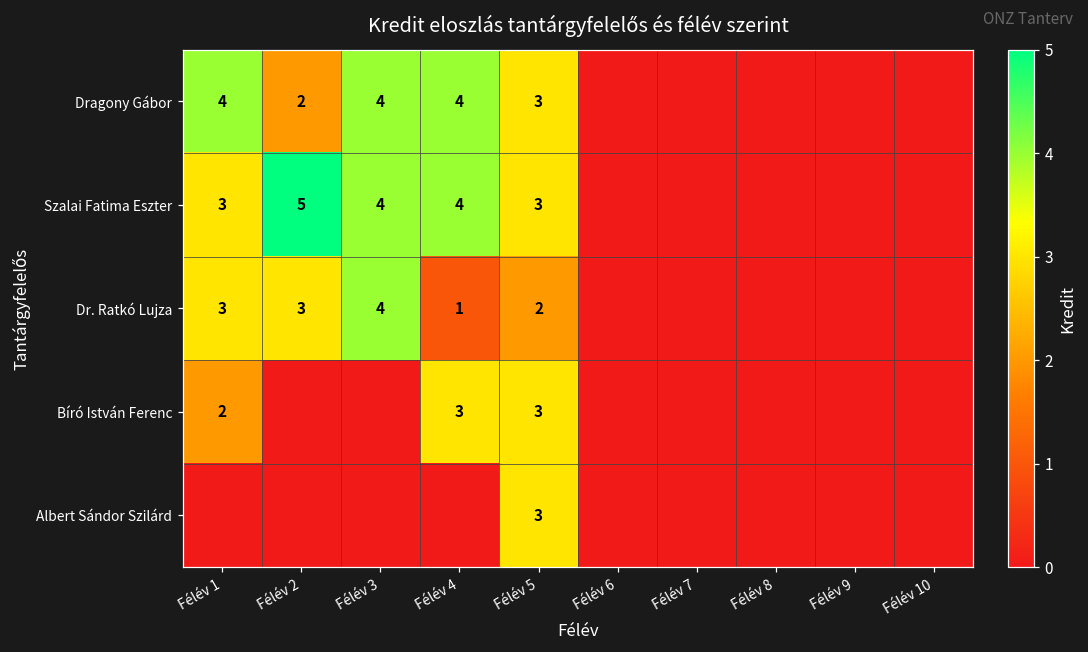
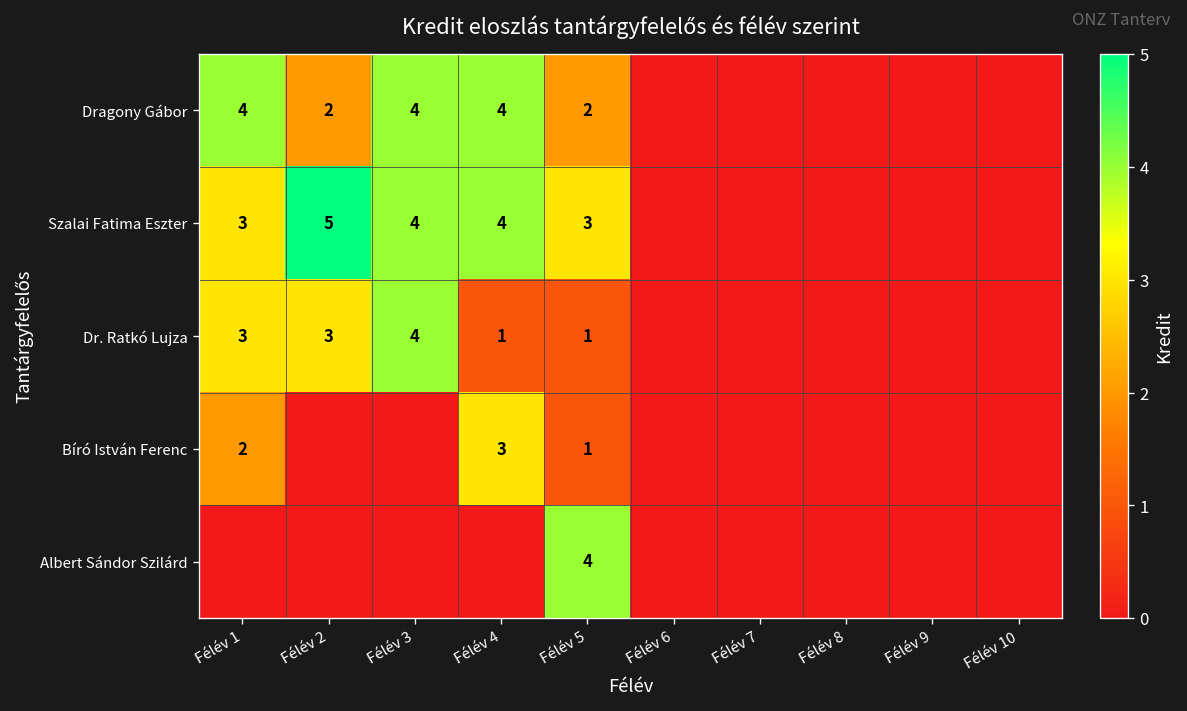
Dragony Gábor, Félév 5: 3 -> 2
Dr. Ratkó Lujza, Félév 5: 2 -> 1
Bíró István Ferenc, Félév 5: 3 -> 1
Albert Sándor Szilárd, Félév 5: 3 -> 4
